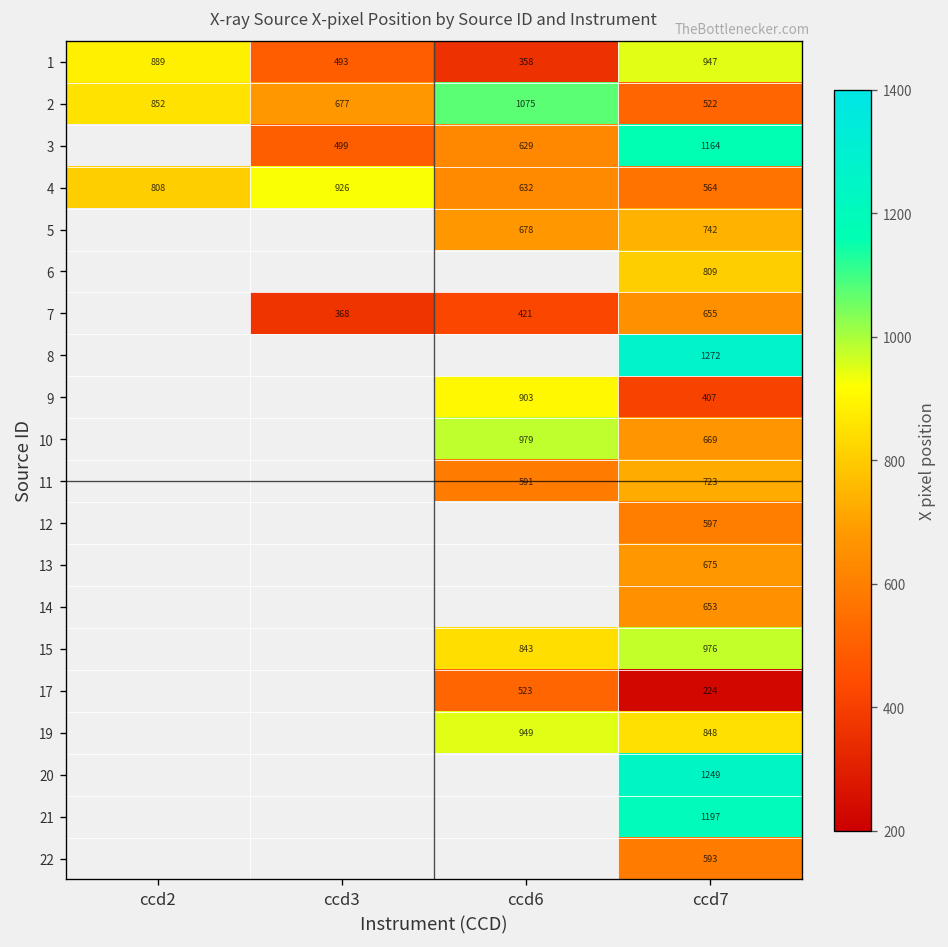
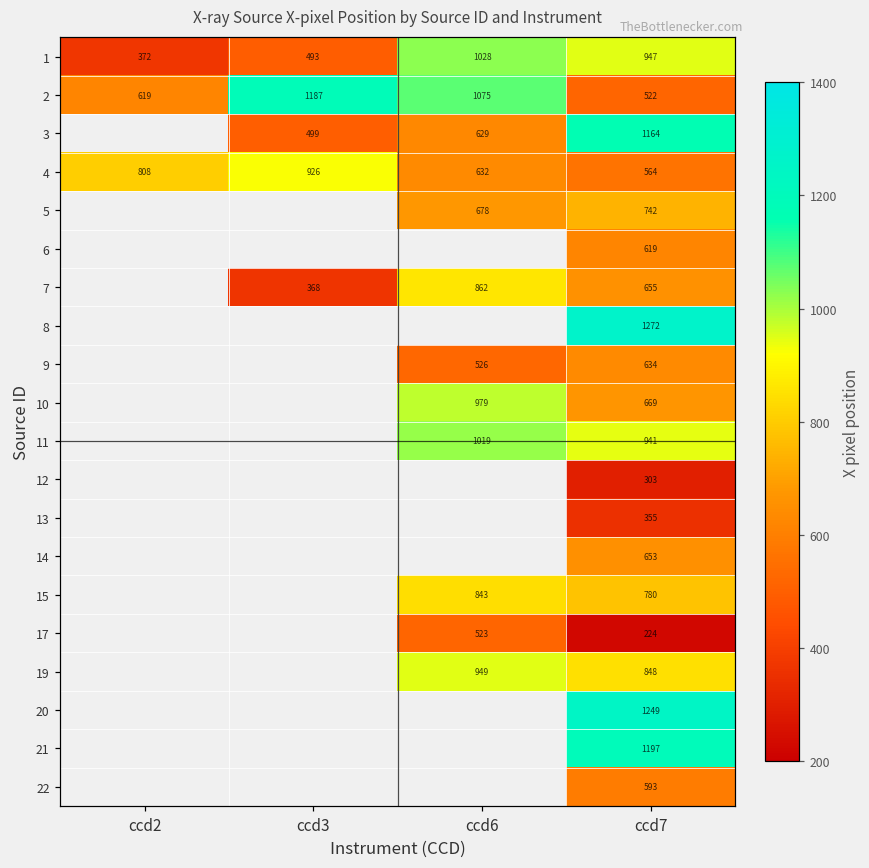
1, ccd2: 889 -> 372
1, ccd6: 358 -> 1028
2, ccd2: 852 -> 619
2, ccd3: 677 -> 1187
6, ccd7: 809 -> 619
7, ccd6: 421 -> 862
9, ccd6: 903 -> 526
9, ccd7: 407 -> 634
11, ccd6: 591 -> 1019
11, ccd7: 723 -> 941
12, ccd7: 597 -> 303
13, ccd7: 675 -> 355
15, ccd7: 976 -> 780
